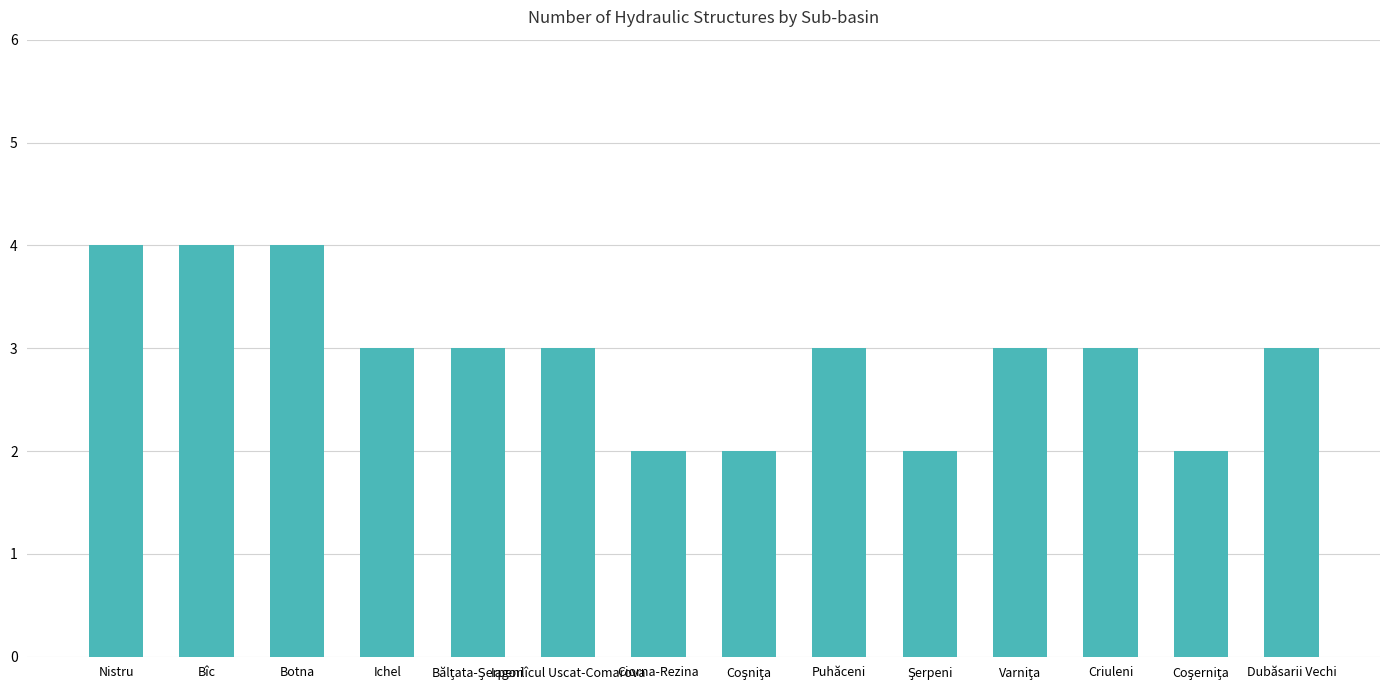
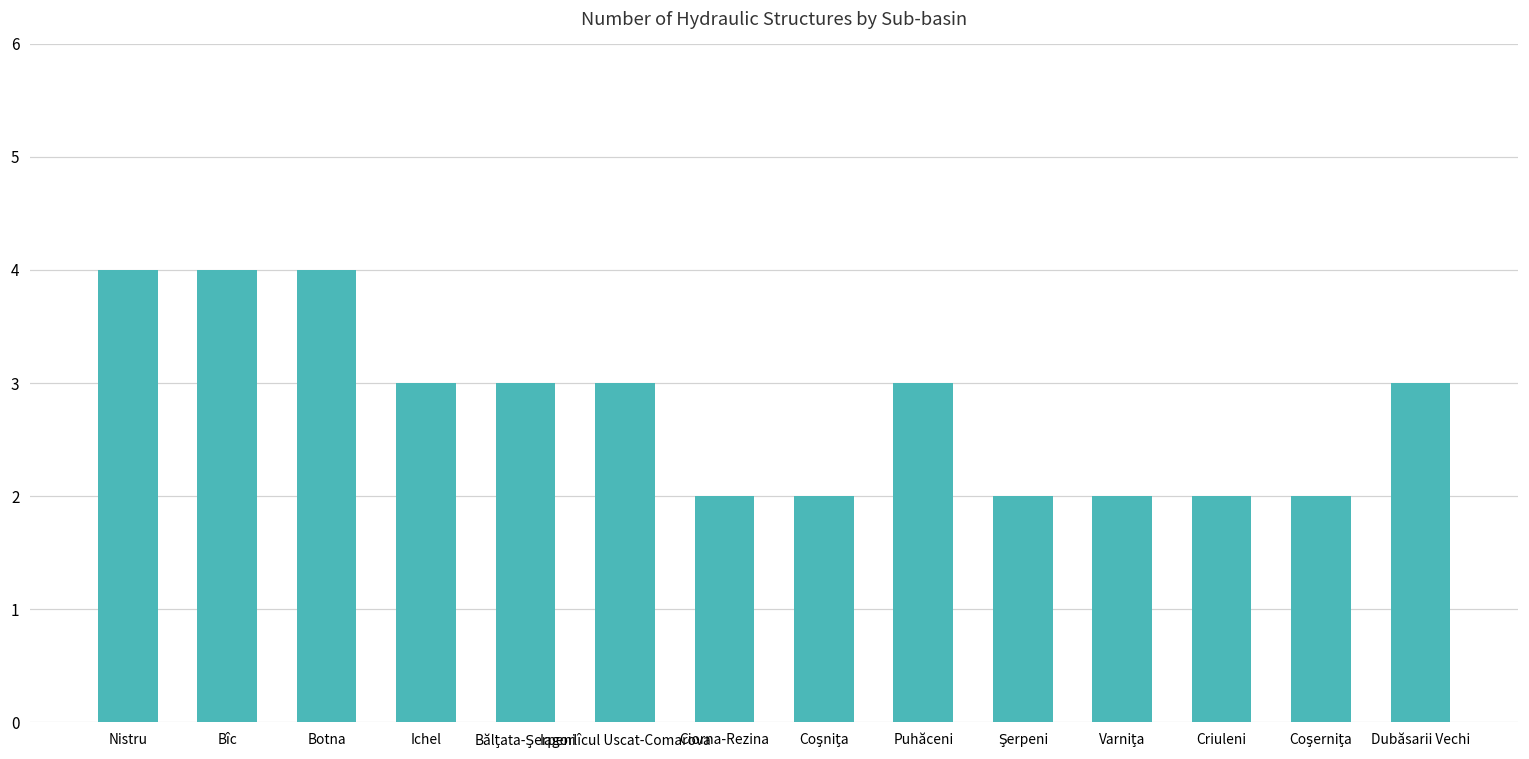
Varniţa: 3 -> 2
Criuleni: 3 -> 2
